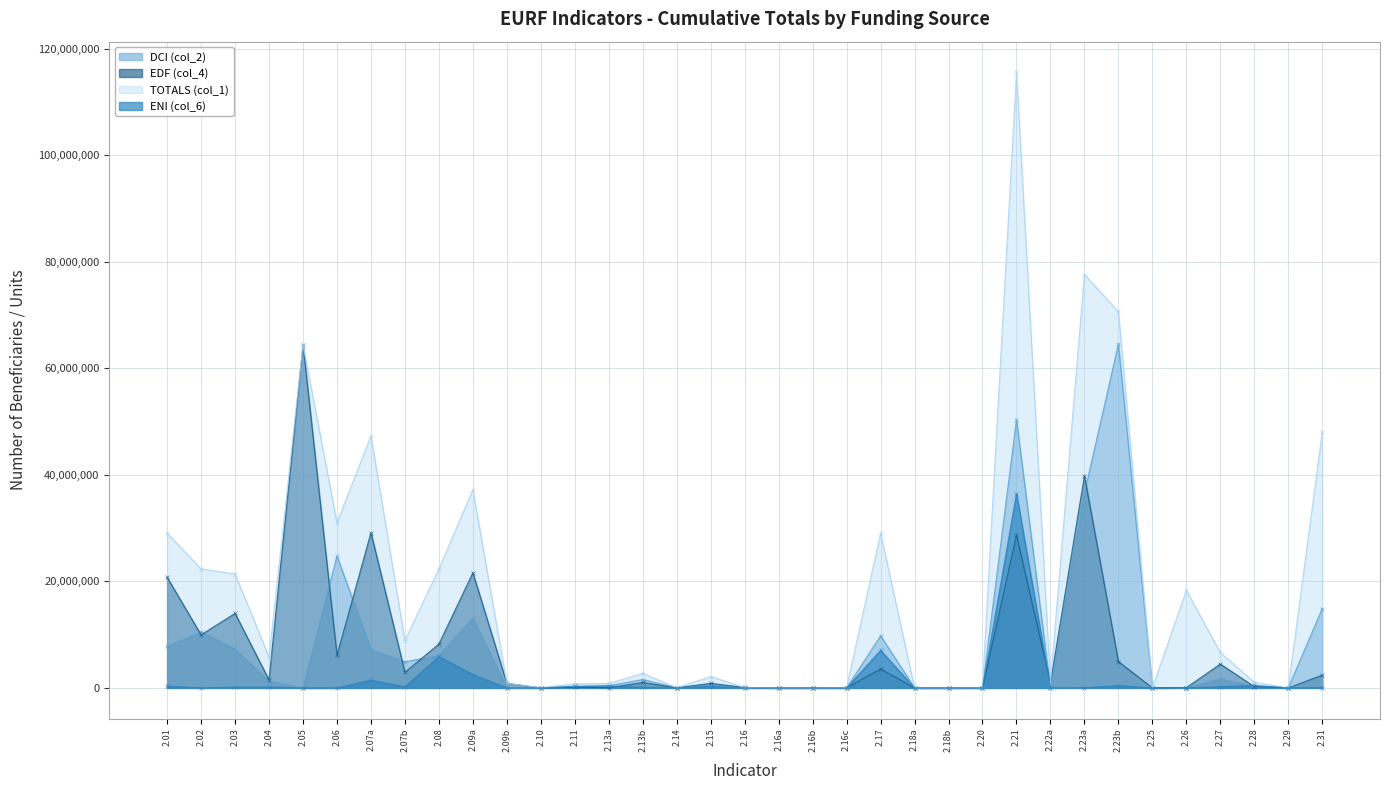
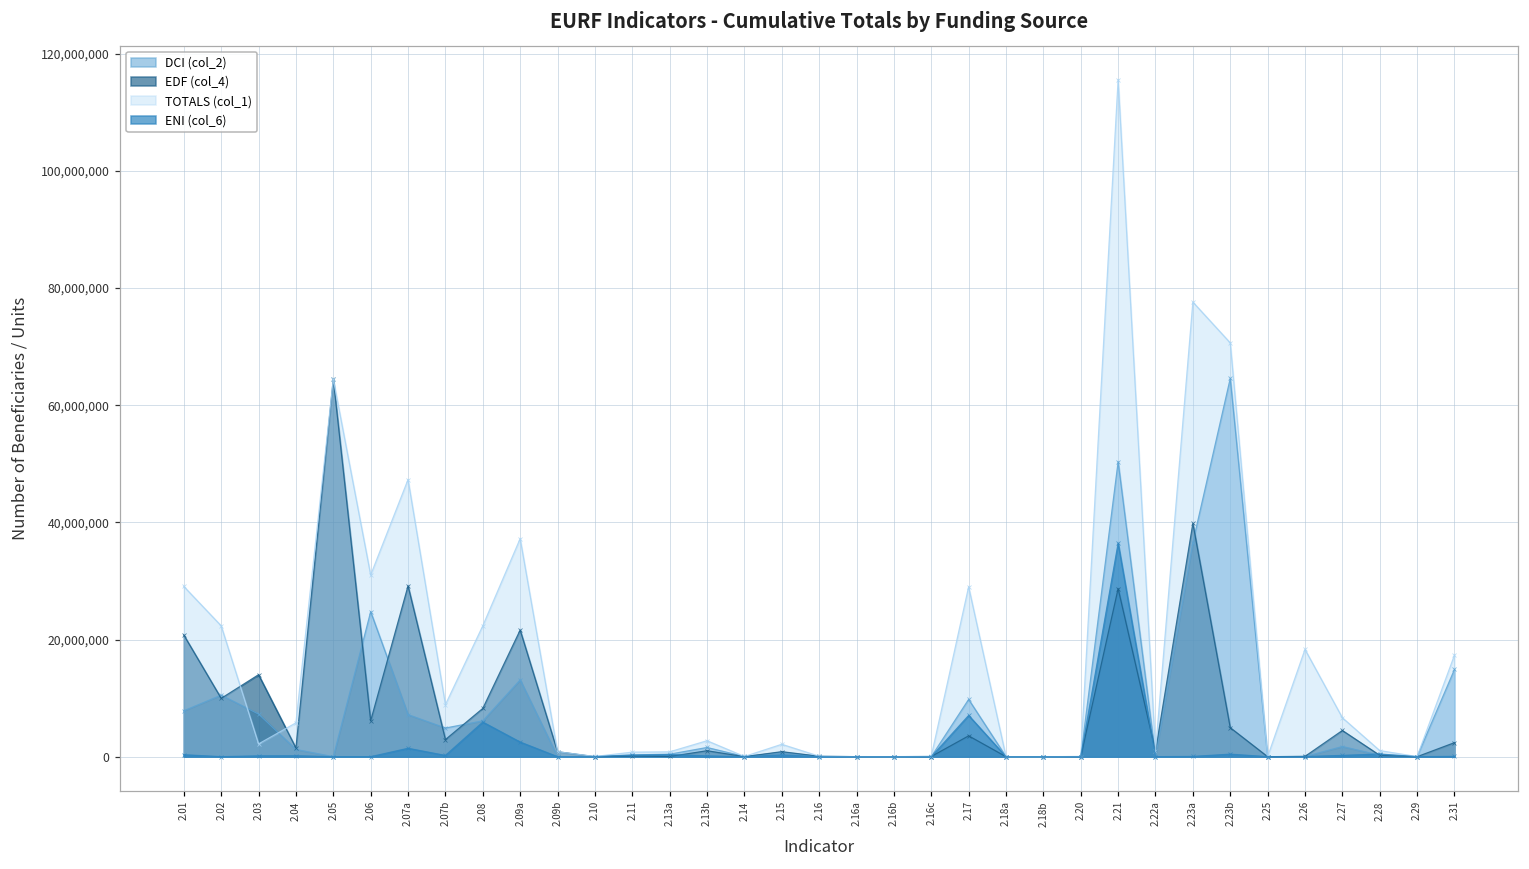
TOTALS (col_1), 2.03: 21,000,000 -> 2,000,000
TOTALS (col_1), 2.31: 48,000,000 -> 17,000,000
